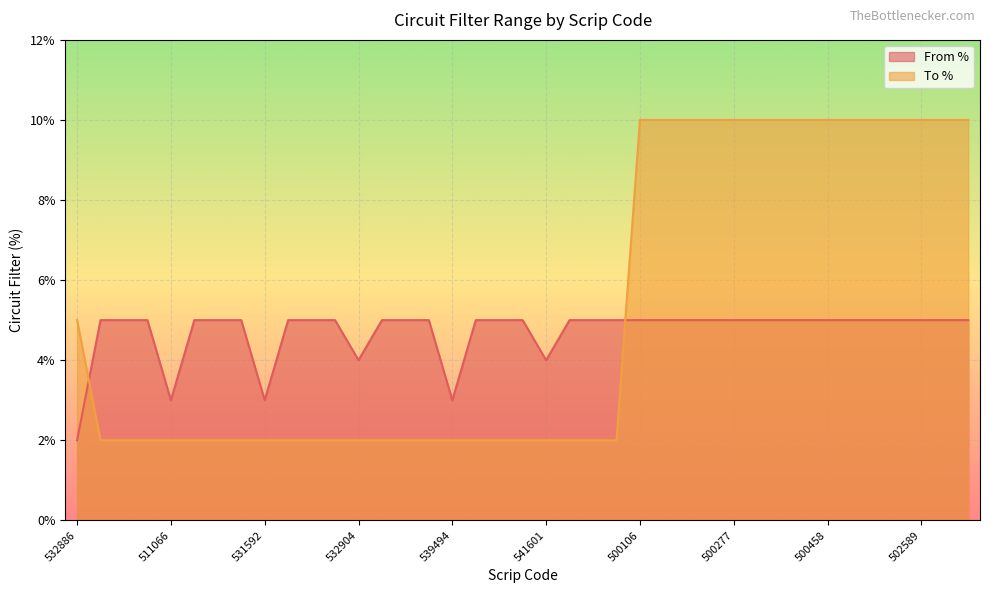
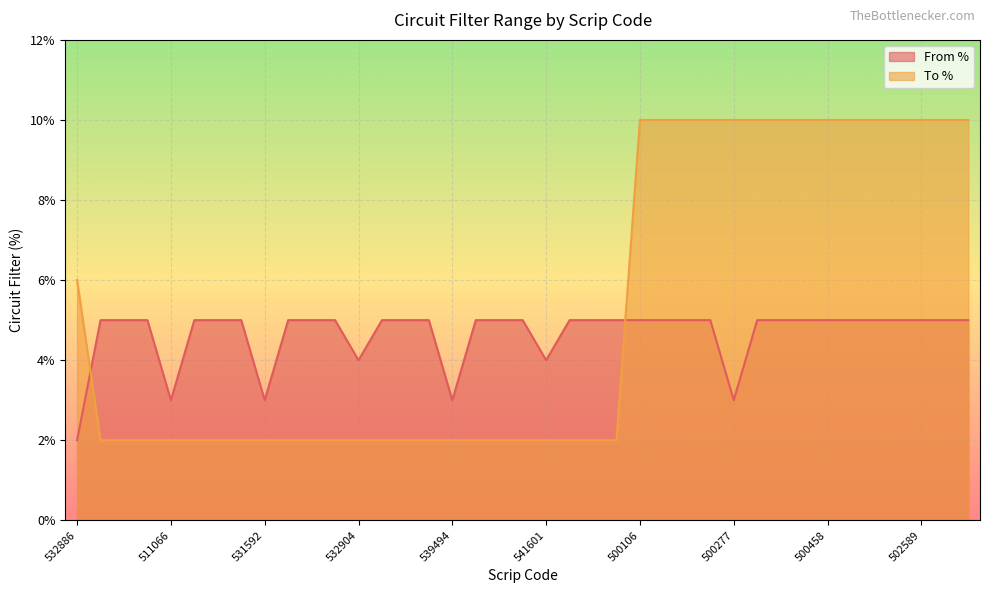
To %, 532886: 5% -> 6%
From %, 500277: 5% -> 3%
